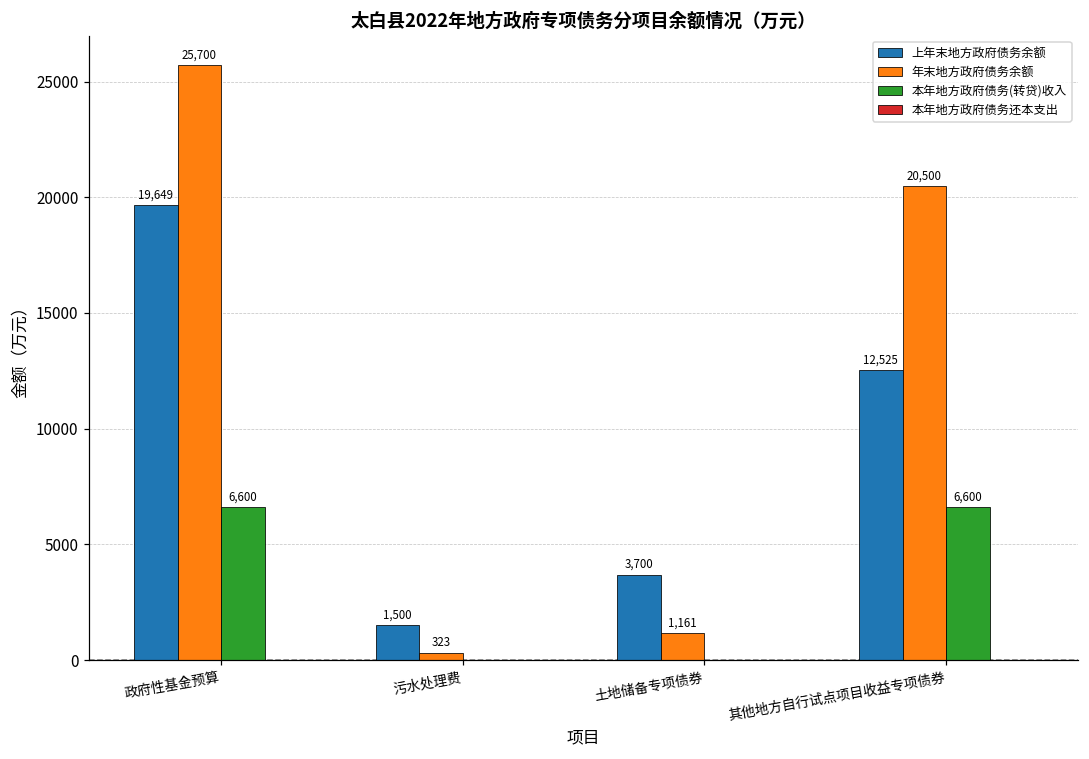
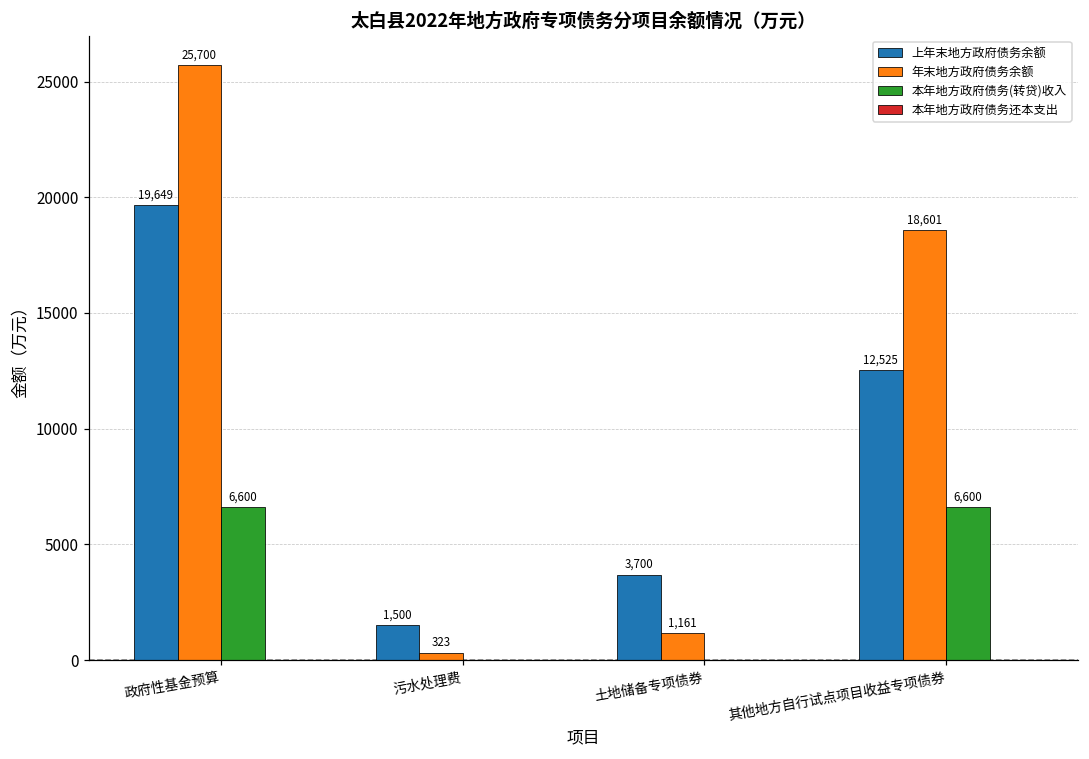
年末地方政府债务余额, 其他地方自行试点项目收益专项债券: 20,500 -> 18,601
